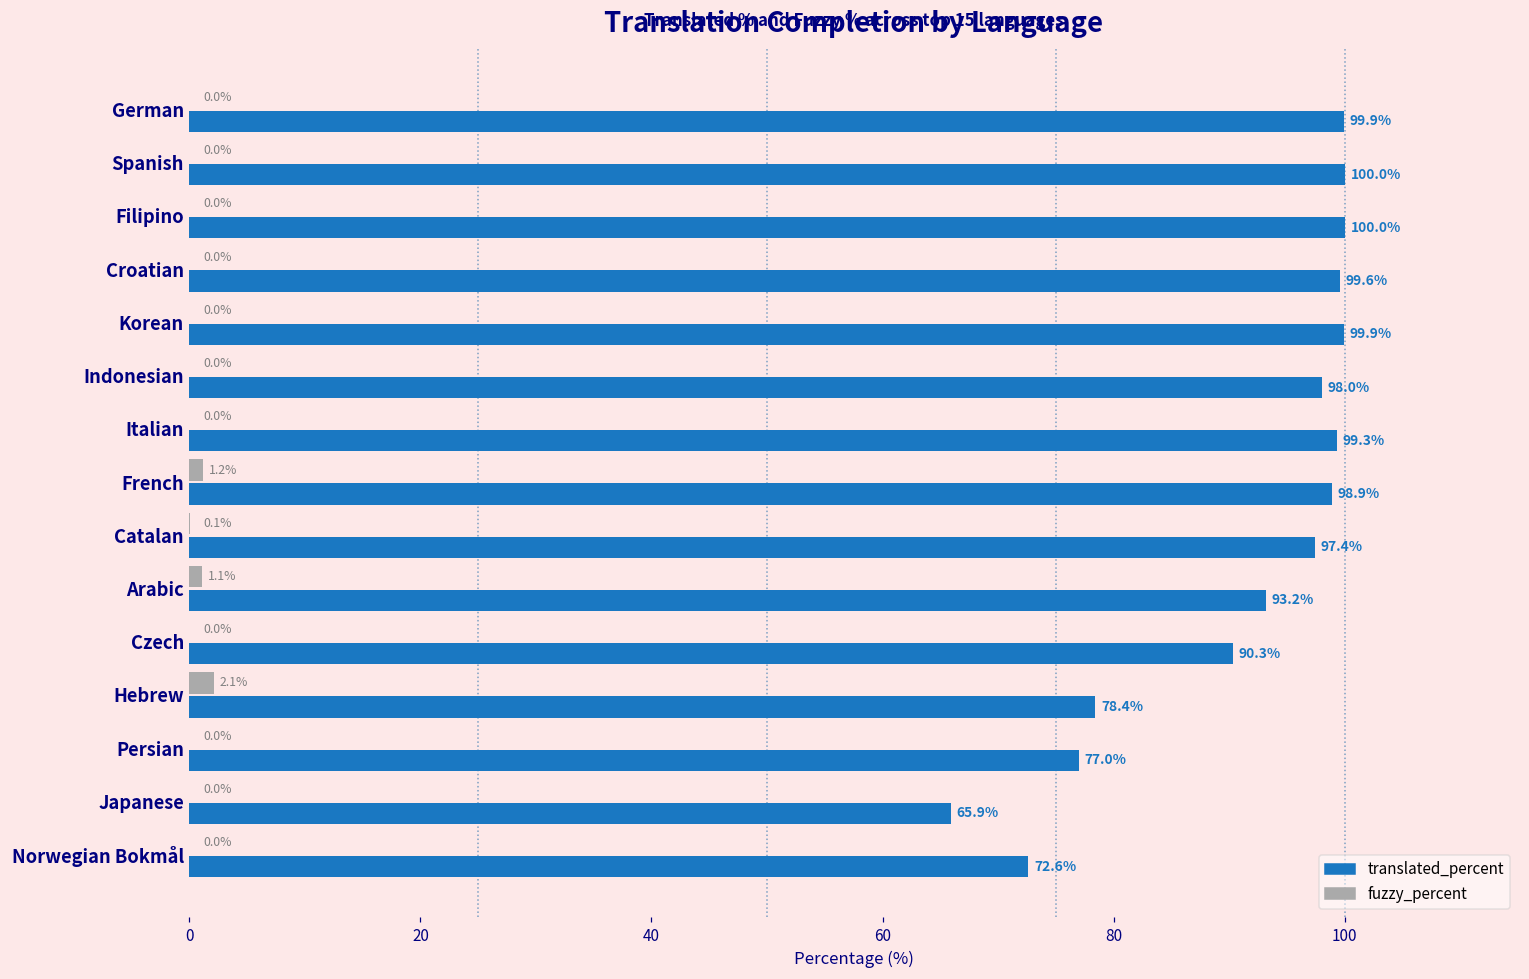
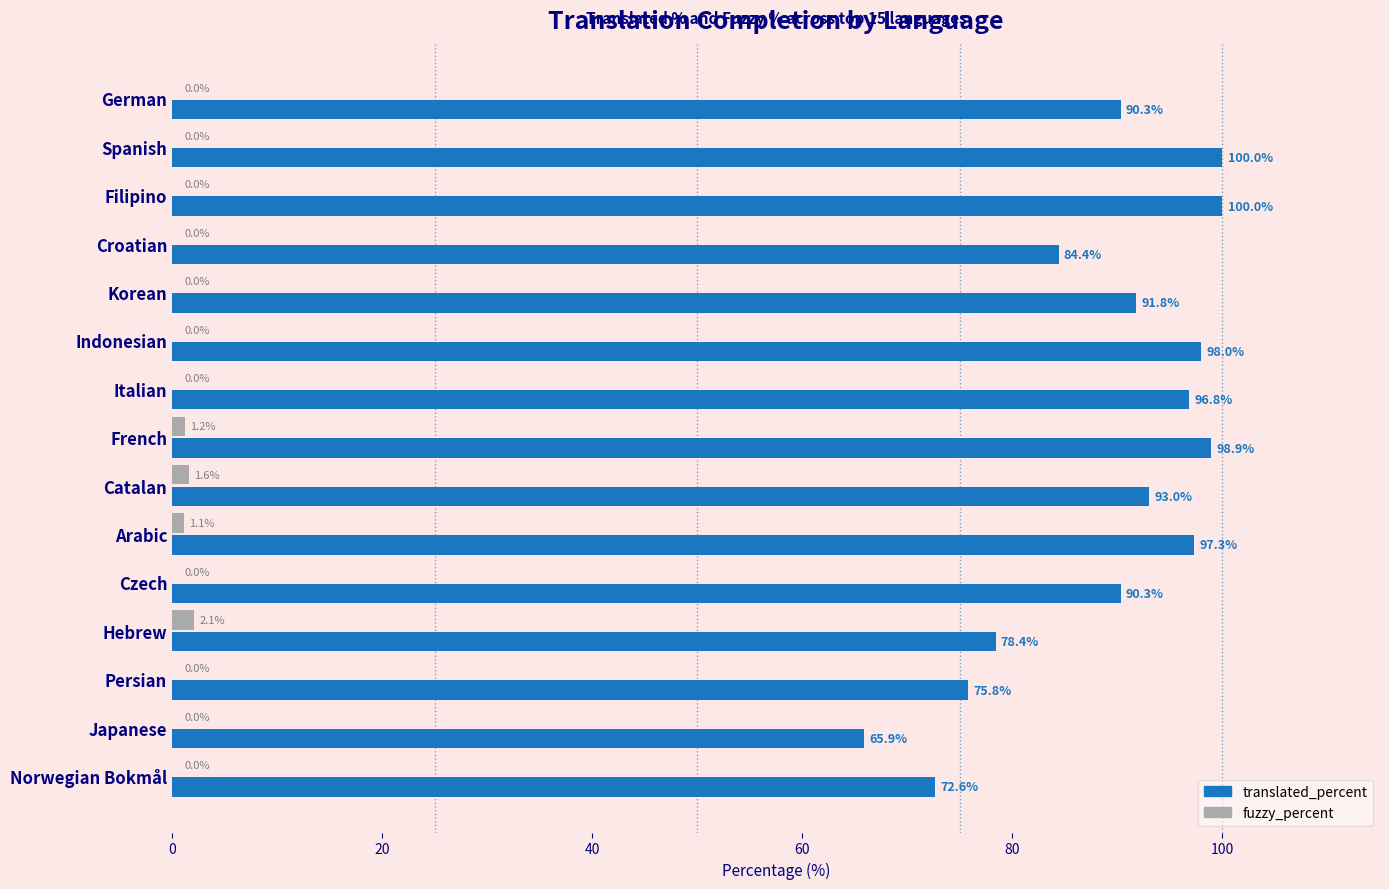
translated_percent, German: 99.9% -> 90.3%
translated_percent, Croatian: 99.6% -> 84.4%
translated_percent, Korean: 99.9% -> 91.8%
translated_percent, Italian: 99.3% -> 96.8%
fuzzy_percent, Catalan: 0.1% -> 1.6%
translated_percent, Catalan: 97.4% -> 93.0%
translated_percent, Arabic: 93.2% -> 97.3%
translated_percent, Persian: 77.0% -> 75.8%
